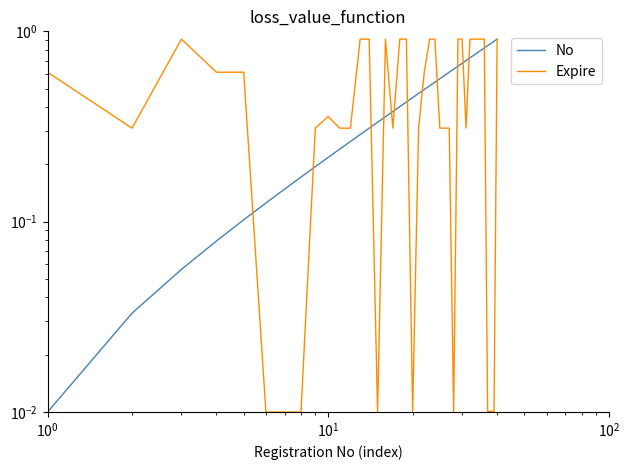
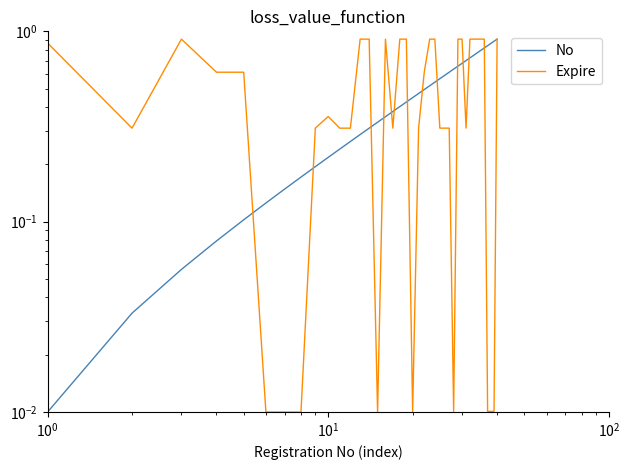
Expire, 10^0: 0.61 -> 0.9
